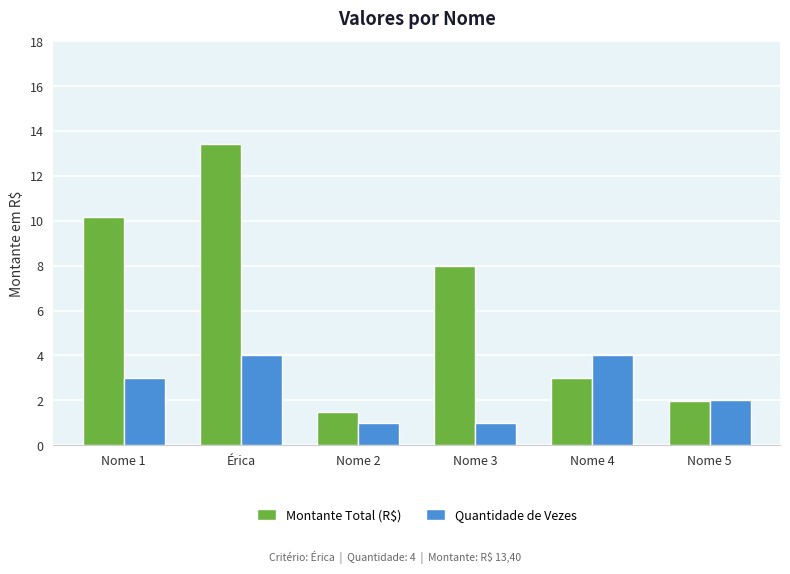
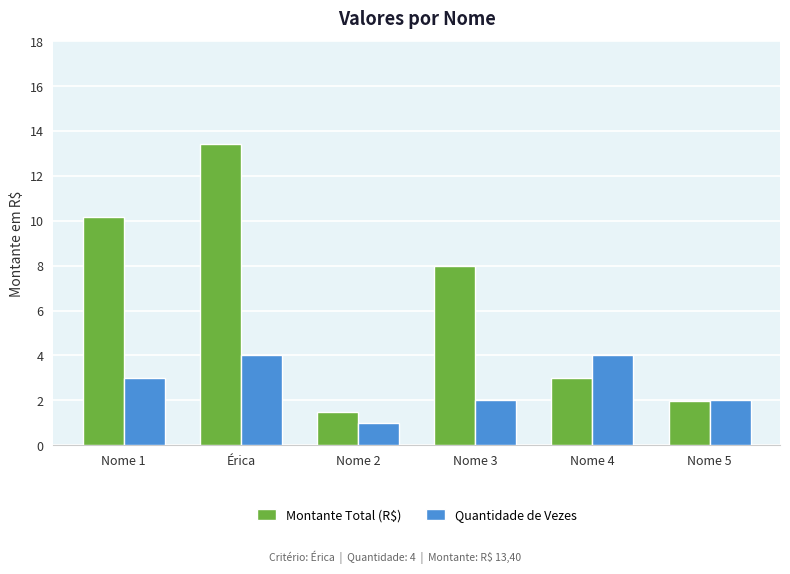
Quantidade de Vezes, Nome 3: 1 -> 2
